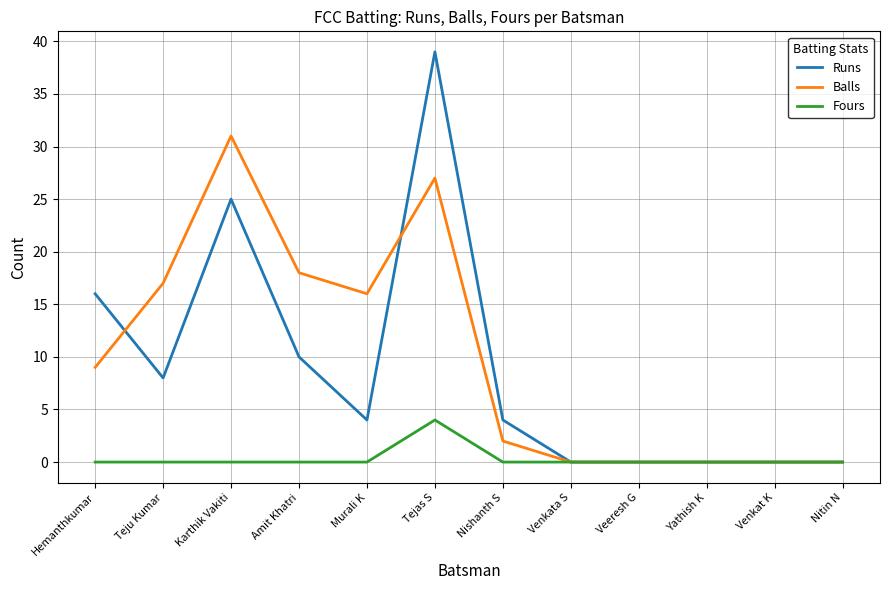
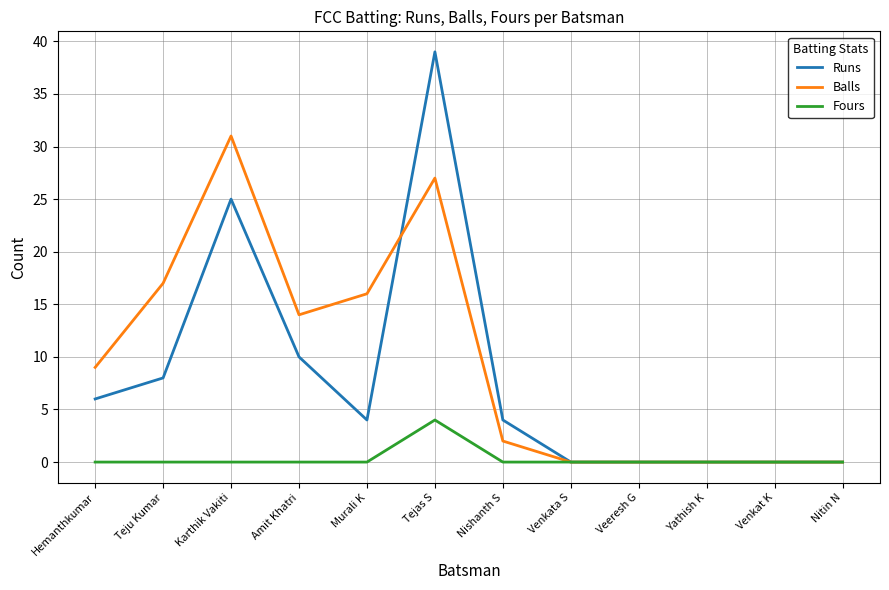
Runs, Hemanthkumar: 16 -> 6
Balls, Amit Khatri: 18 -> 14
